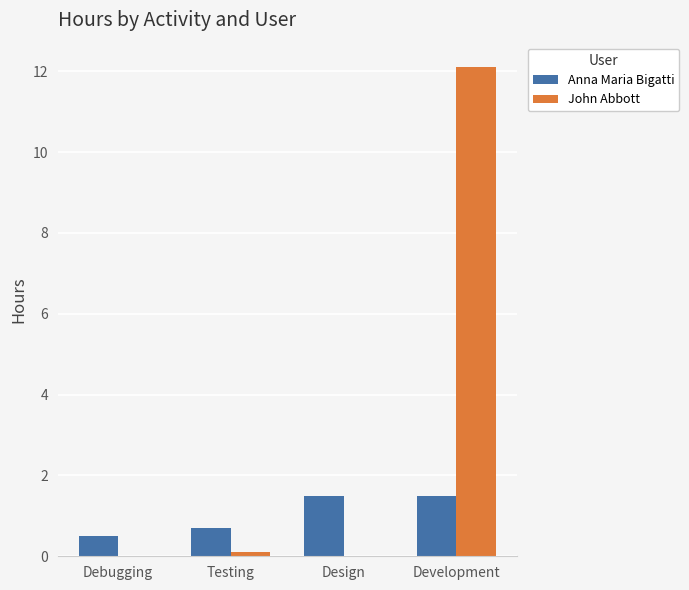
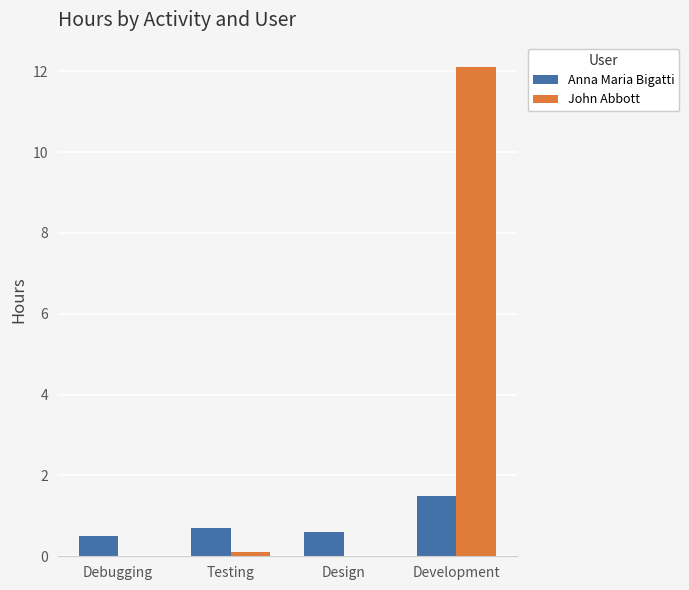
Anna Maria Bigatti, Design: 1.5 -> 0.6
